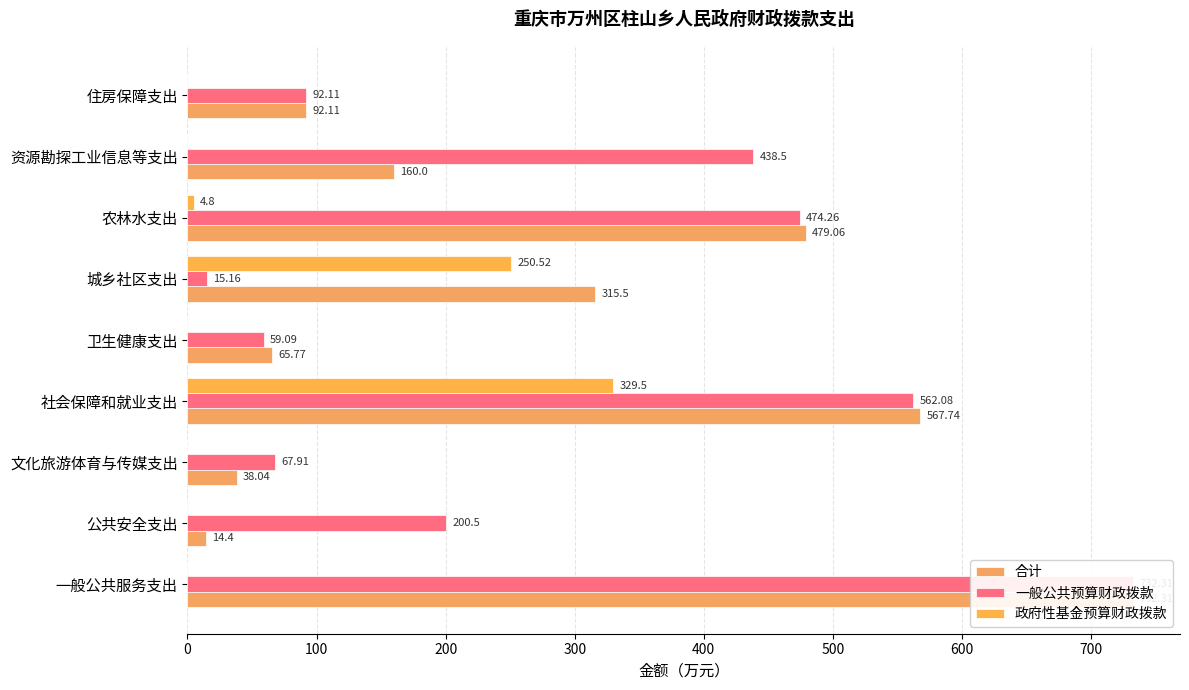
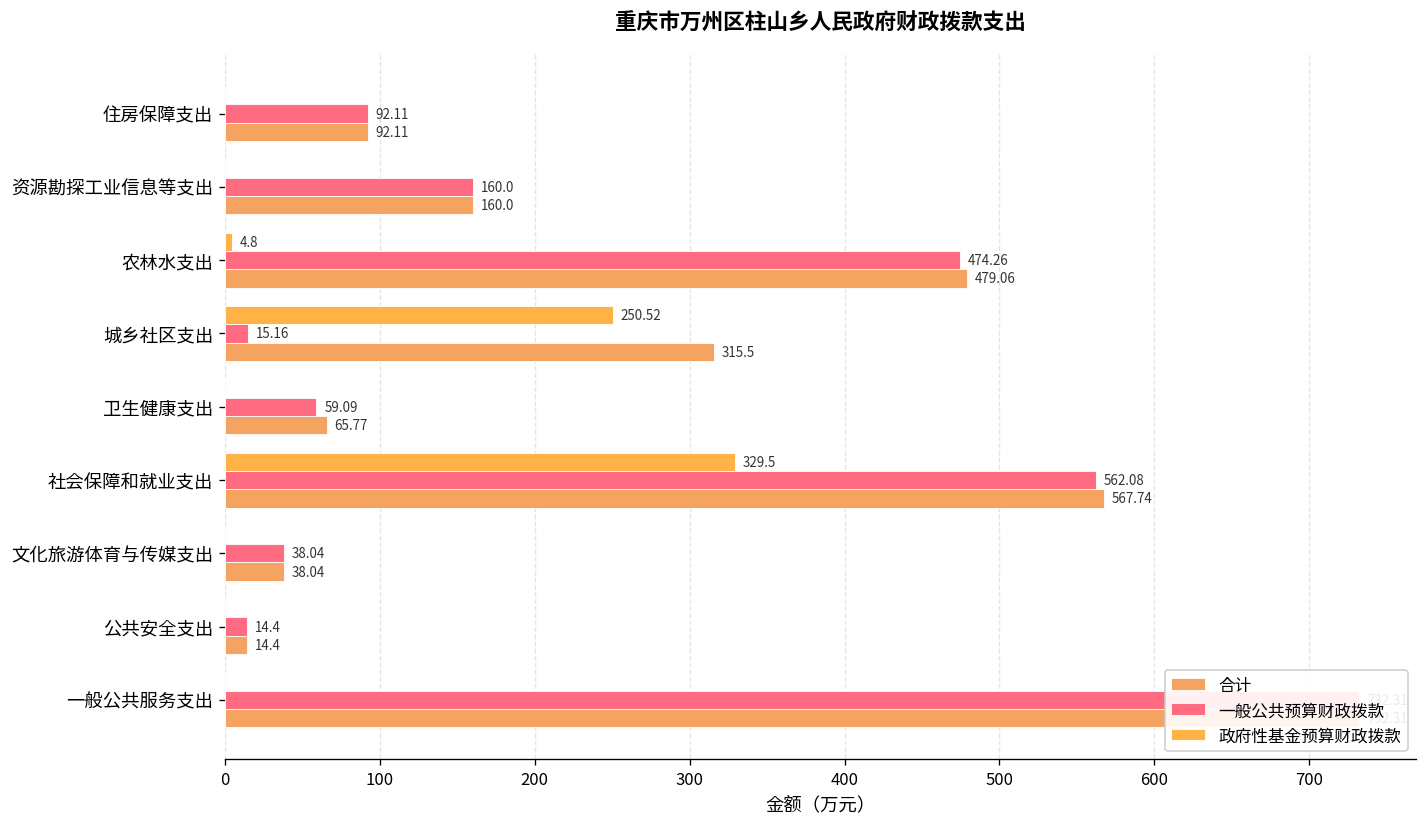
一般公共预算财政拨款, 资源勘探工业信息等支出: 438.5 -> 160.0
一般公共预算财政拨款, 文化旅游体育与传媒支出: 67.91 -> 38.04
一般公共预算财政拨款, 公共安全支出: 200.5 -> 14.4
